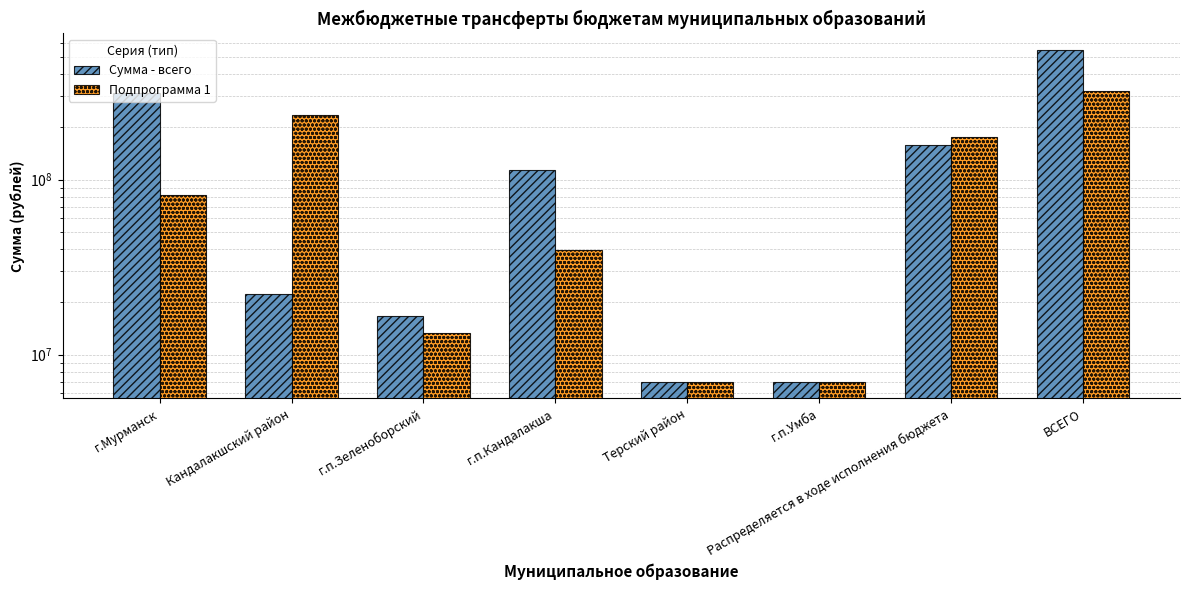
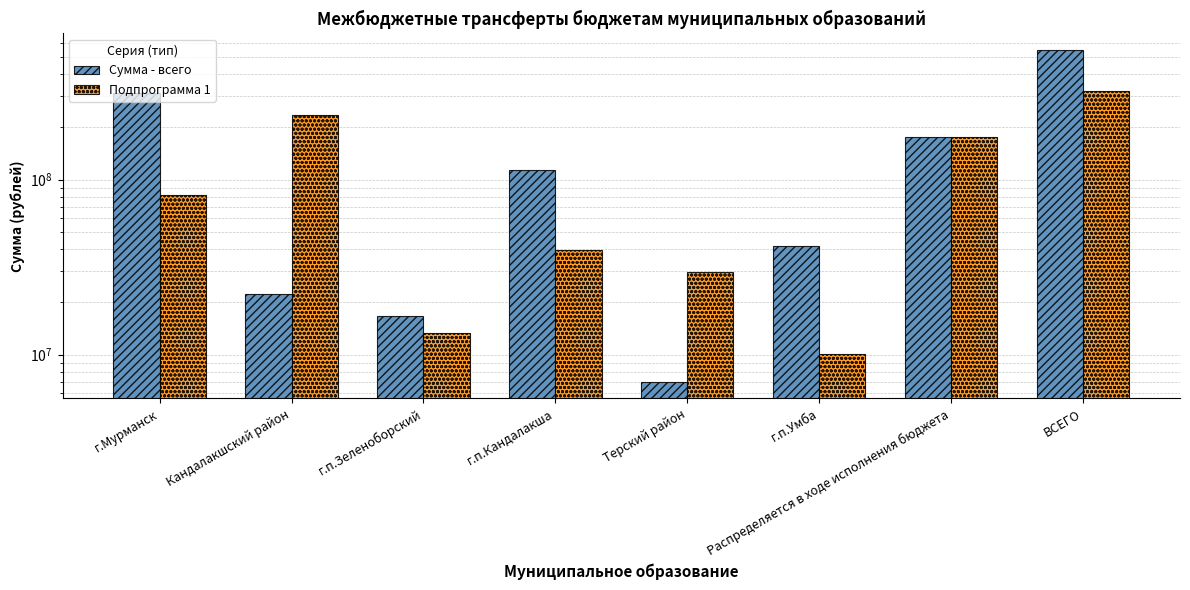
Подпрограмма 1, Терский район: 7000000 -> 30000000
Сумма - всего, г.п.Умба: 7000000 -> 41000000
Подпрограмма 1, г.п.Умба: 7000000 -> 10000000
Сумма - всего, Распределяется в ходе исполнения бюджета: 160000000 -> 180000000
